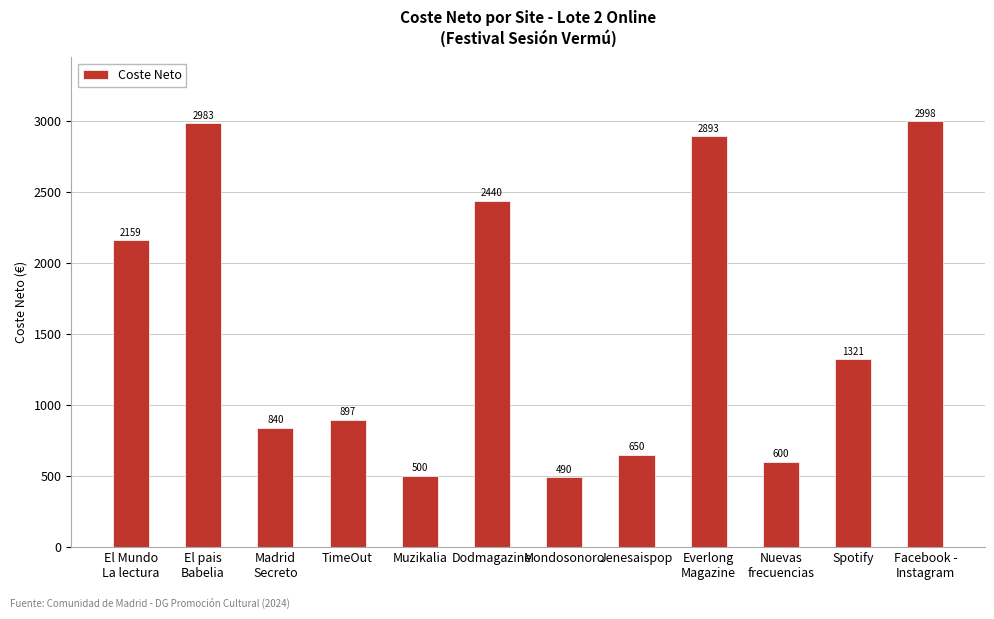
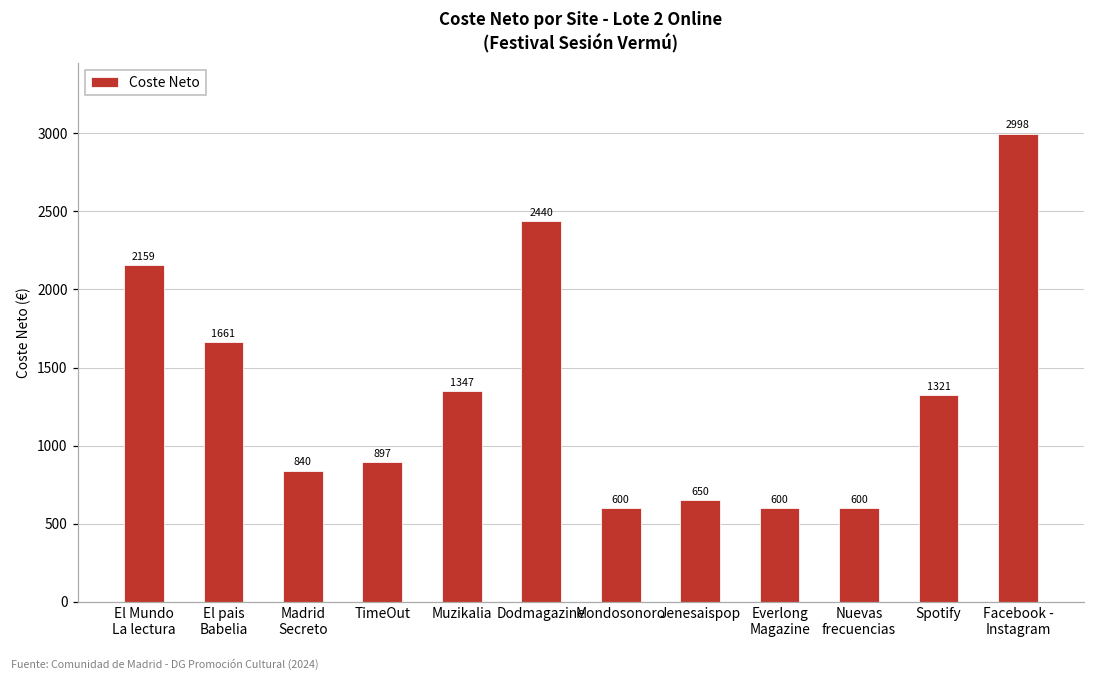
El pais Babelia: 2983 -> 1661
Muzikalia: 500 -> 1347
Mondosonoro: 490 -> 600
Everlong Magazine: 2893 -> 600
